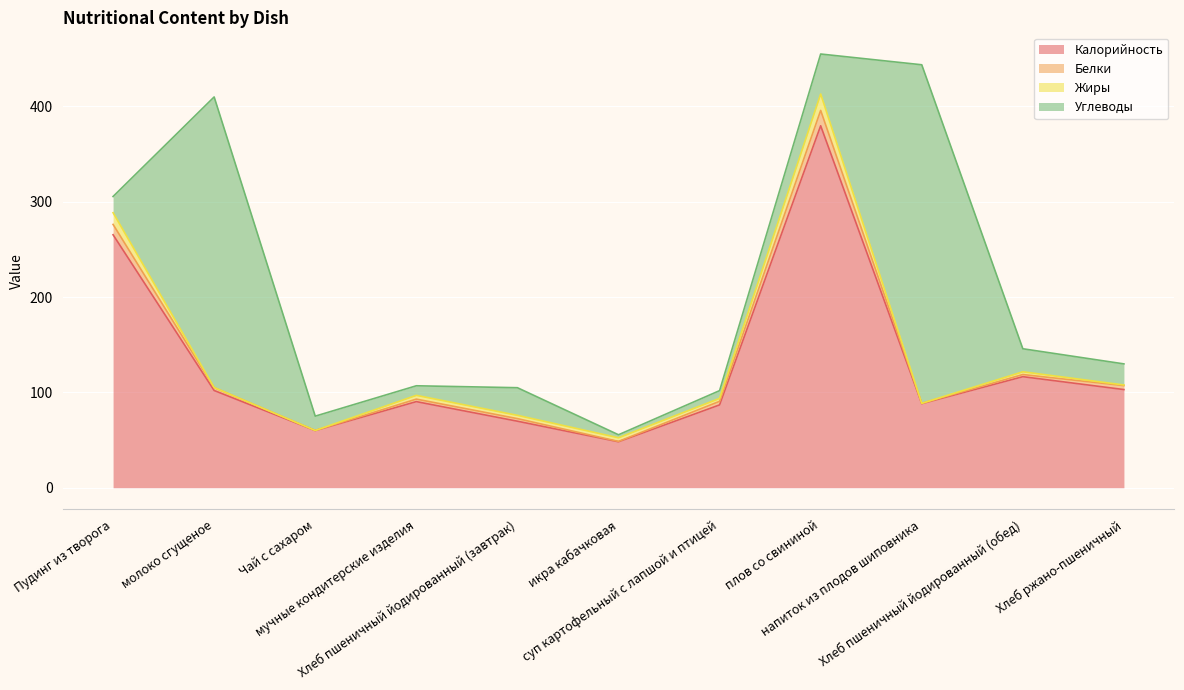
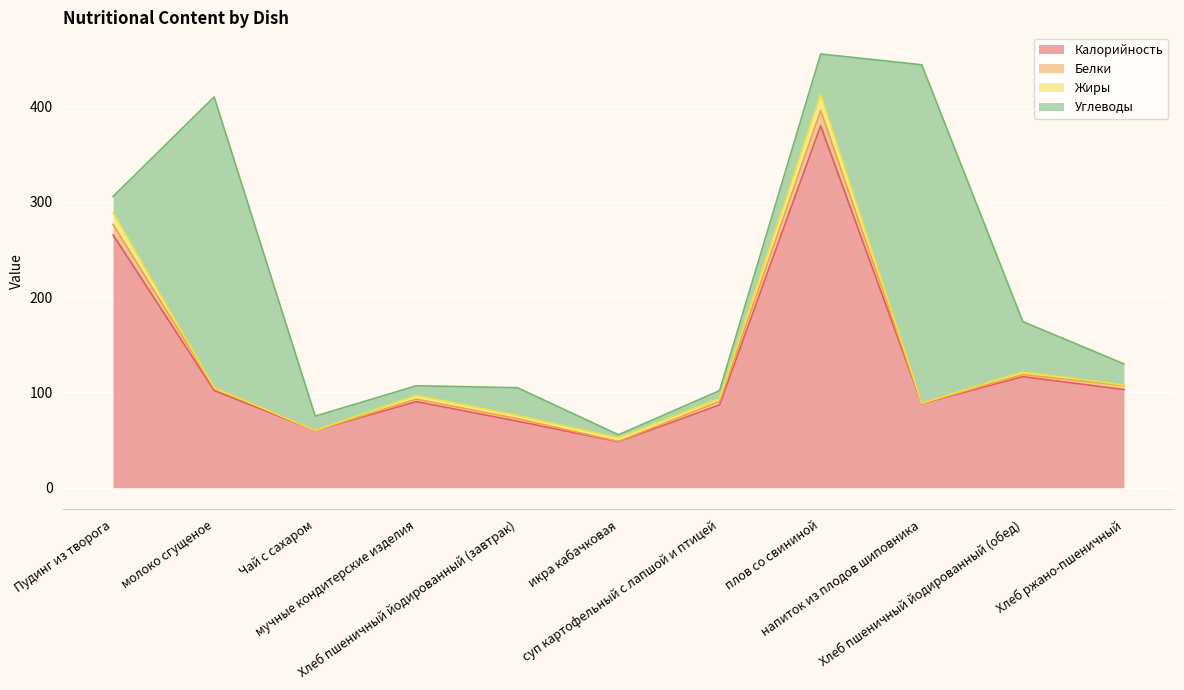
Углеводы, Хлеб пшеничный йодированный (обед): 20 -> 50
